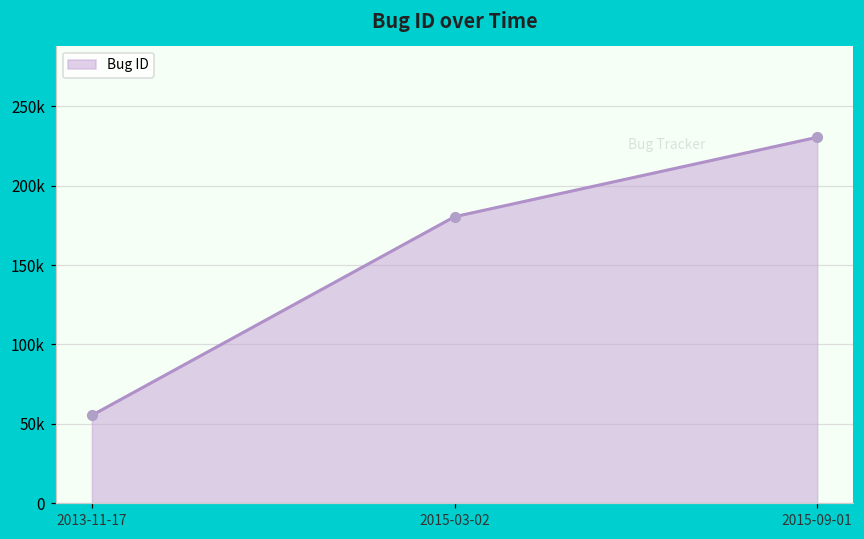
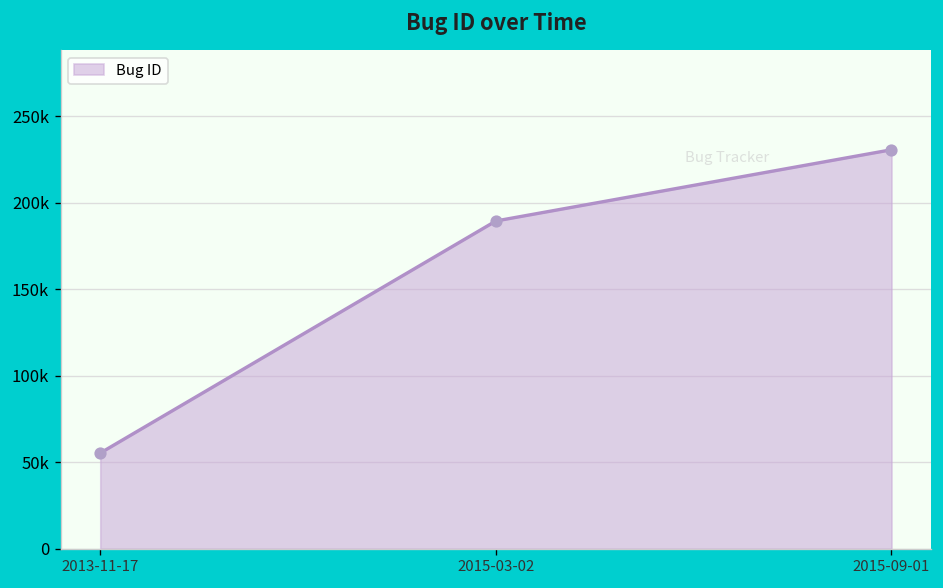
2015-03-02: 180000 -> 189000
